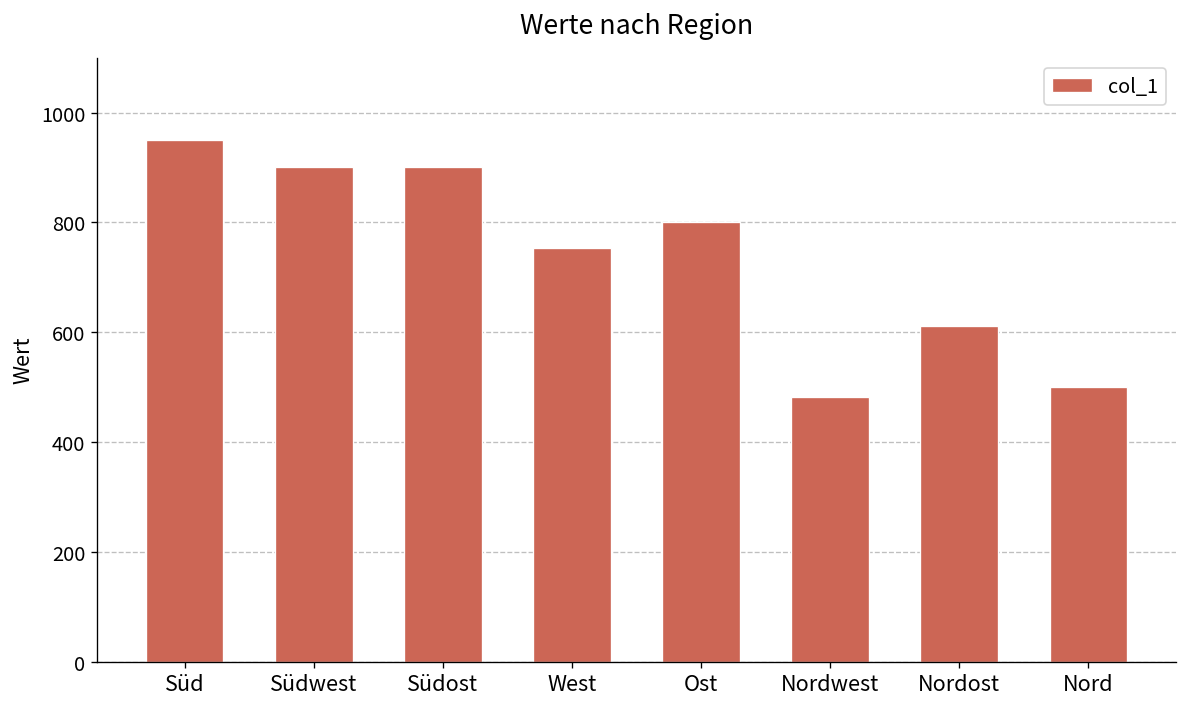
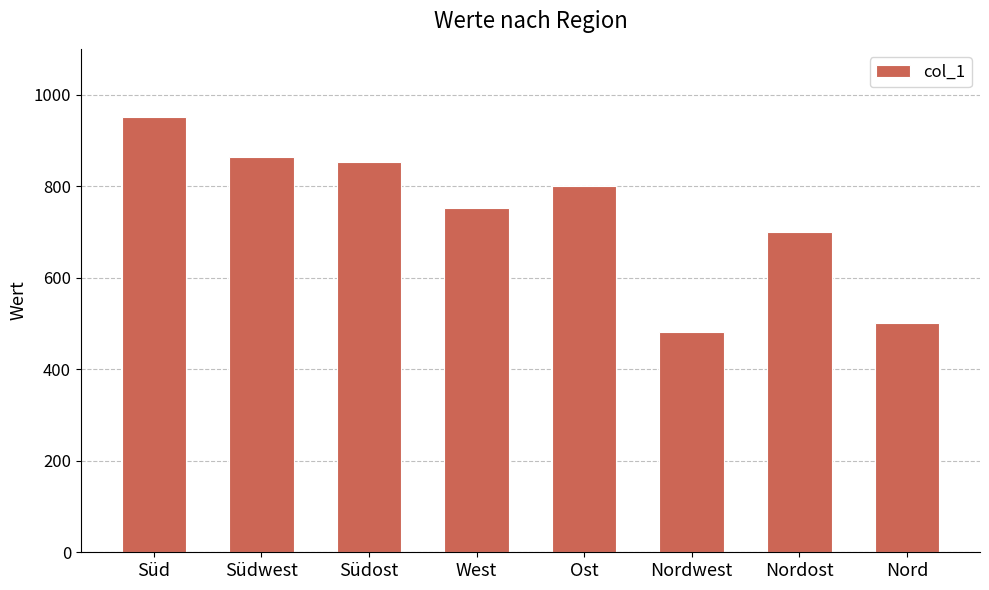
Südwest: 900 -> 860
Südost: 900 -> 850
Nordost: 610 -> 700
